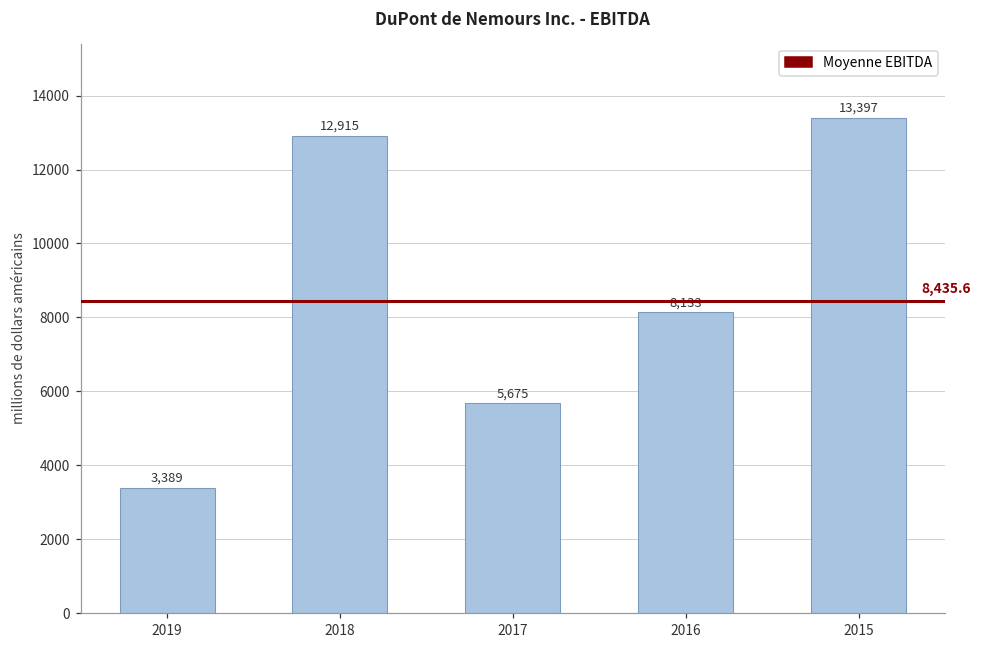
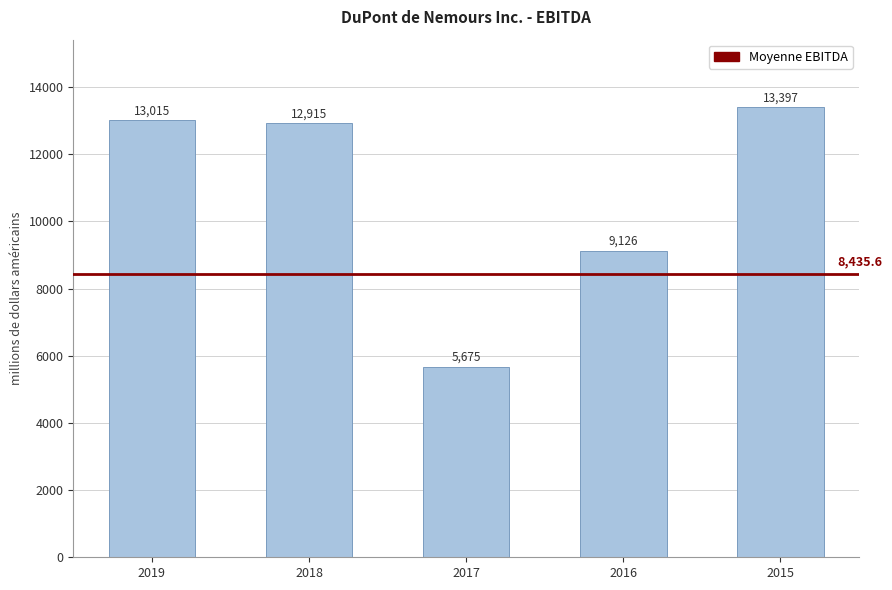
2019: 3,389 -> 13,015
2016: 8,133 -> 9,126
